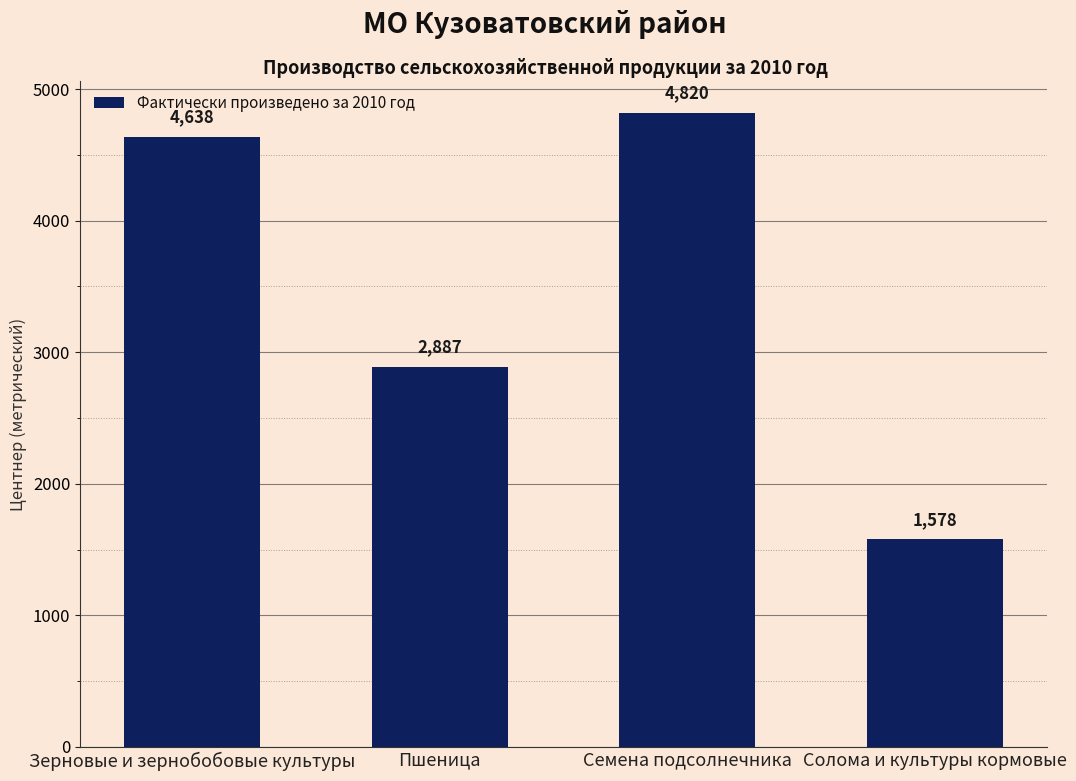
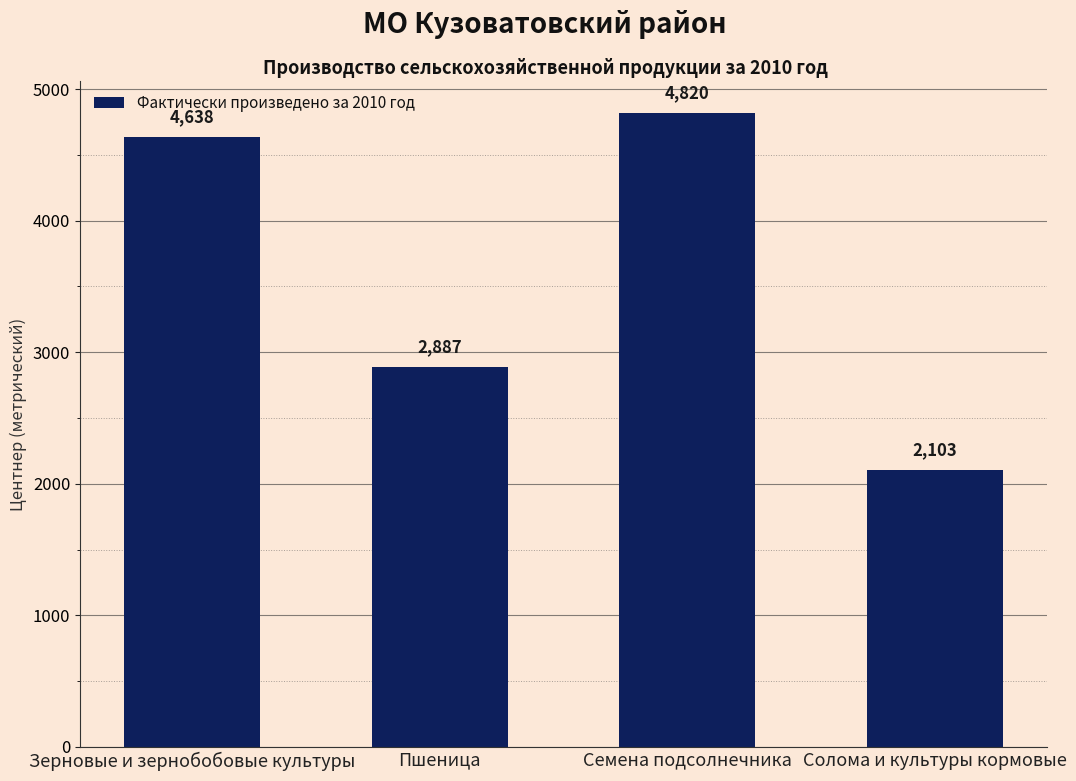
Солома и культуры кормовые: 1,578 -> 2,103
